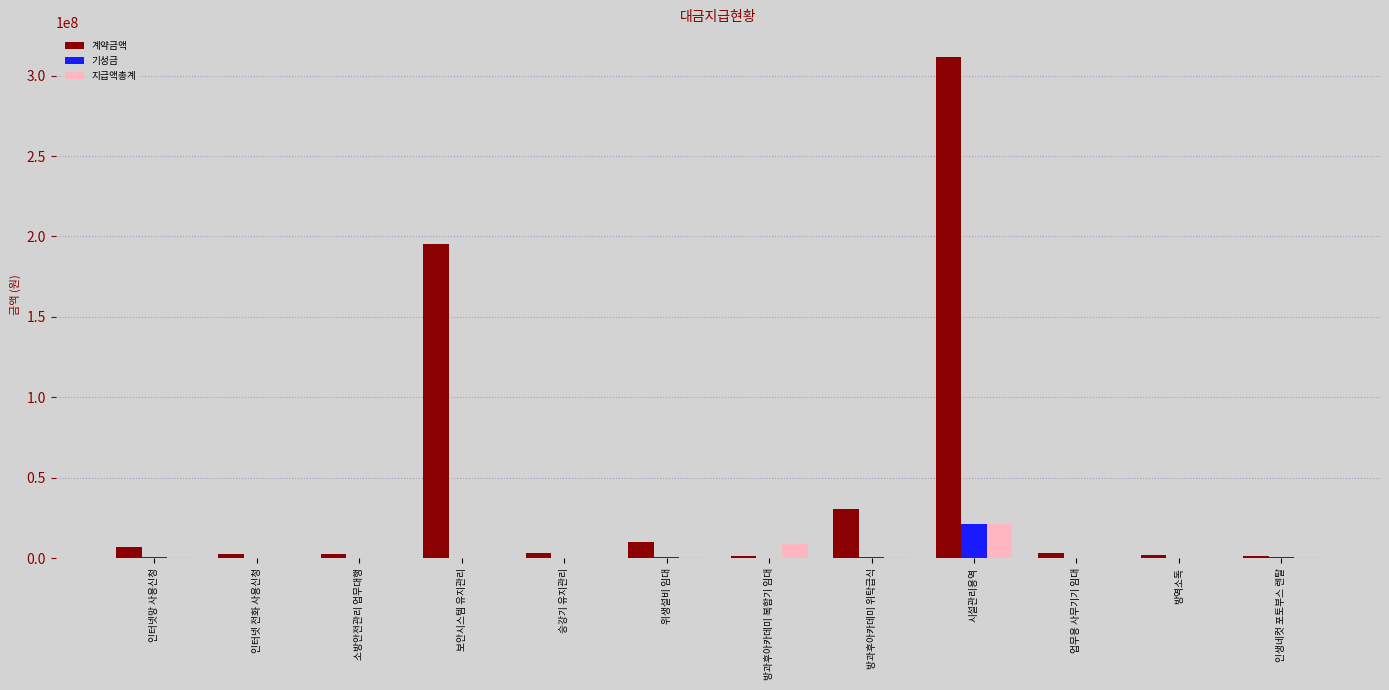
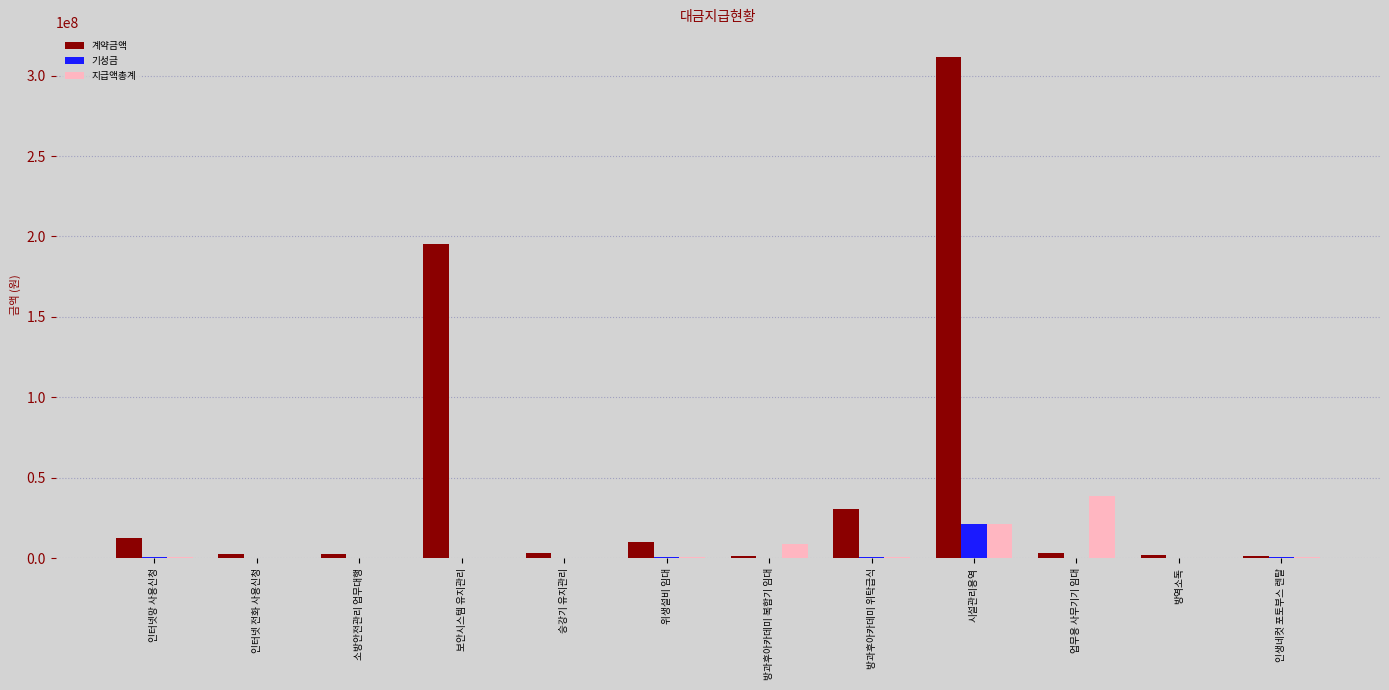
계약금액, 인터넷망 사용신청: 7000000 -> 12000000
지급액총계, 업무용 사무기기 임대: 0 -> 39000000
